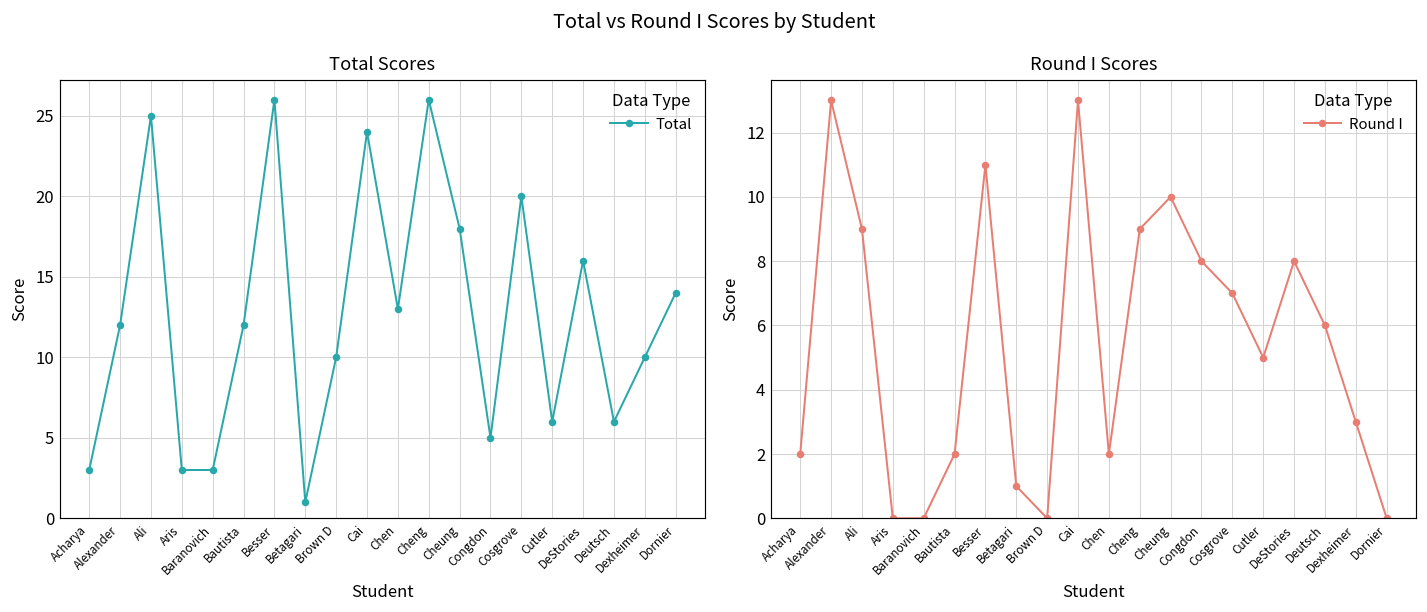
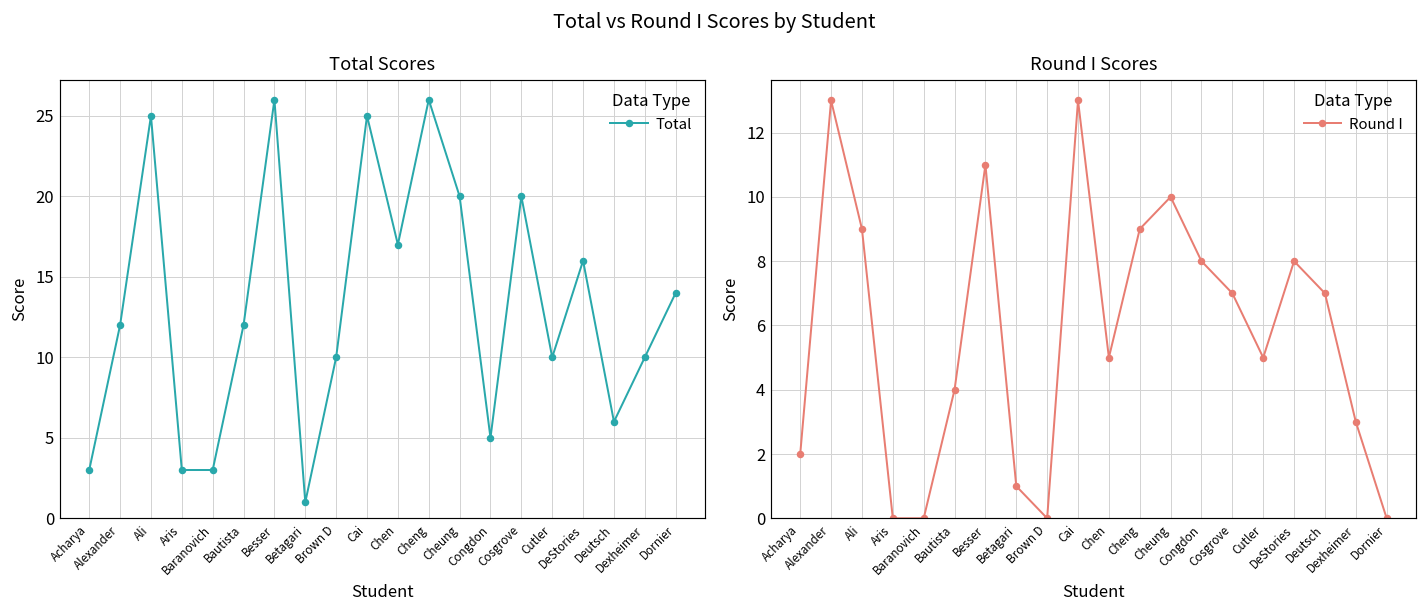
Total Scores, Cai: 24 -> 25
Total Scores, Chen: 13 -> 17
Total Scores, Cheung: 18 -> 20
Total Scores, Cutler: 6 -> 10
Round I Scores, Bautista: 2 -> 4
Round I Scores, Chen: 2 -> 5
Round I Scores, Deutsch: 6 -> 7
